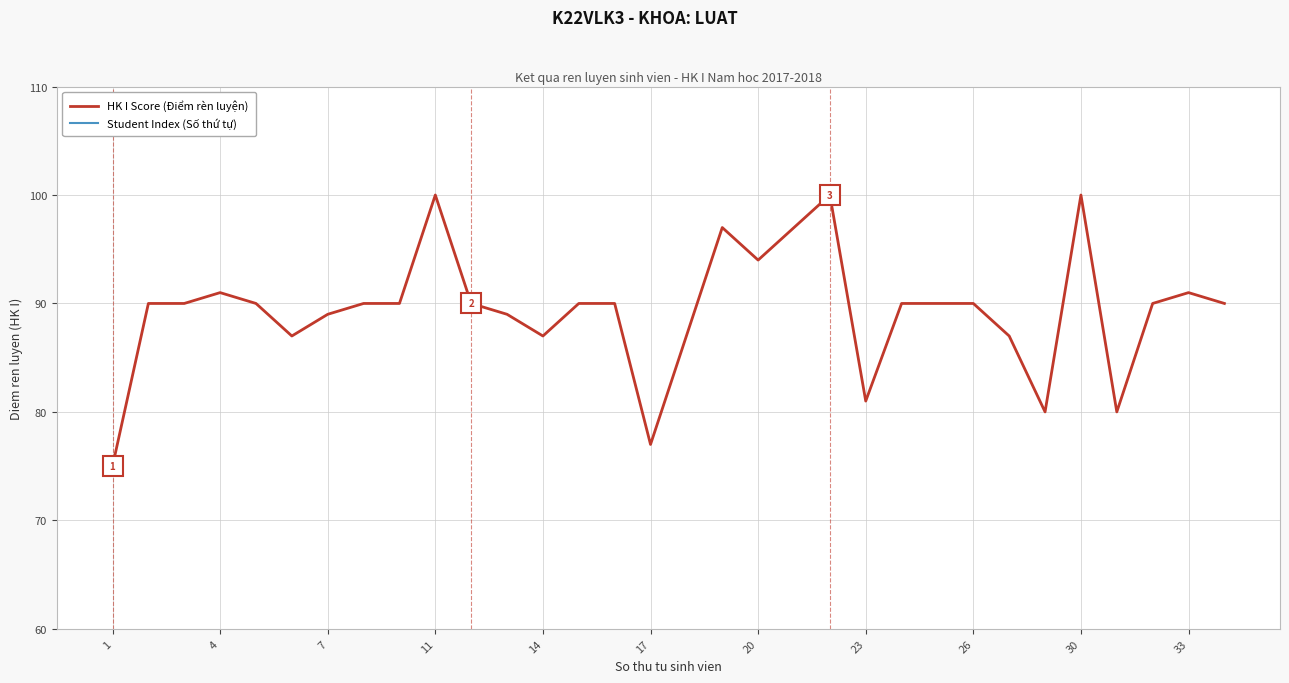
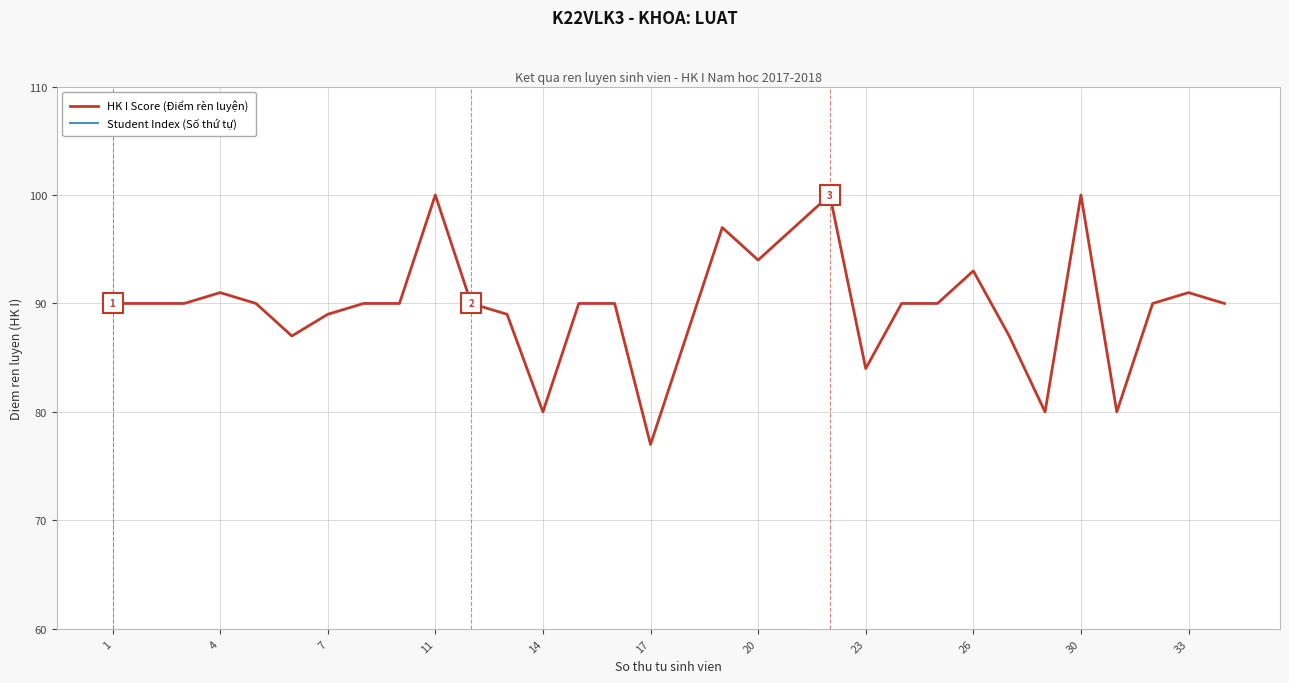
HK I Score (Điểm rèn luyện), 1: 75 -> 90
HK I Score (Điểm rèn luyện), 14: 87 -> 80
HK I Score (Điểm rèn luyện), 23: 81 -> 84
HK I Score (Điểm rèn luyện), 26: 90 -> 93
